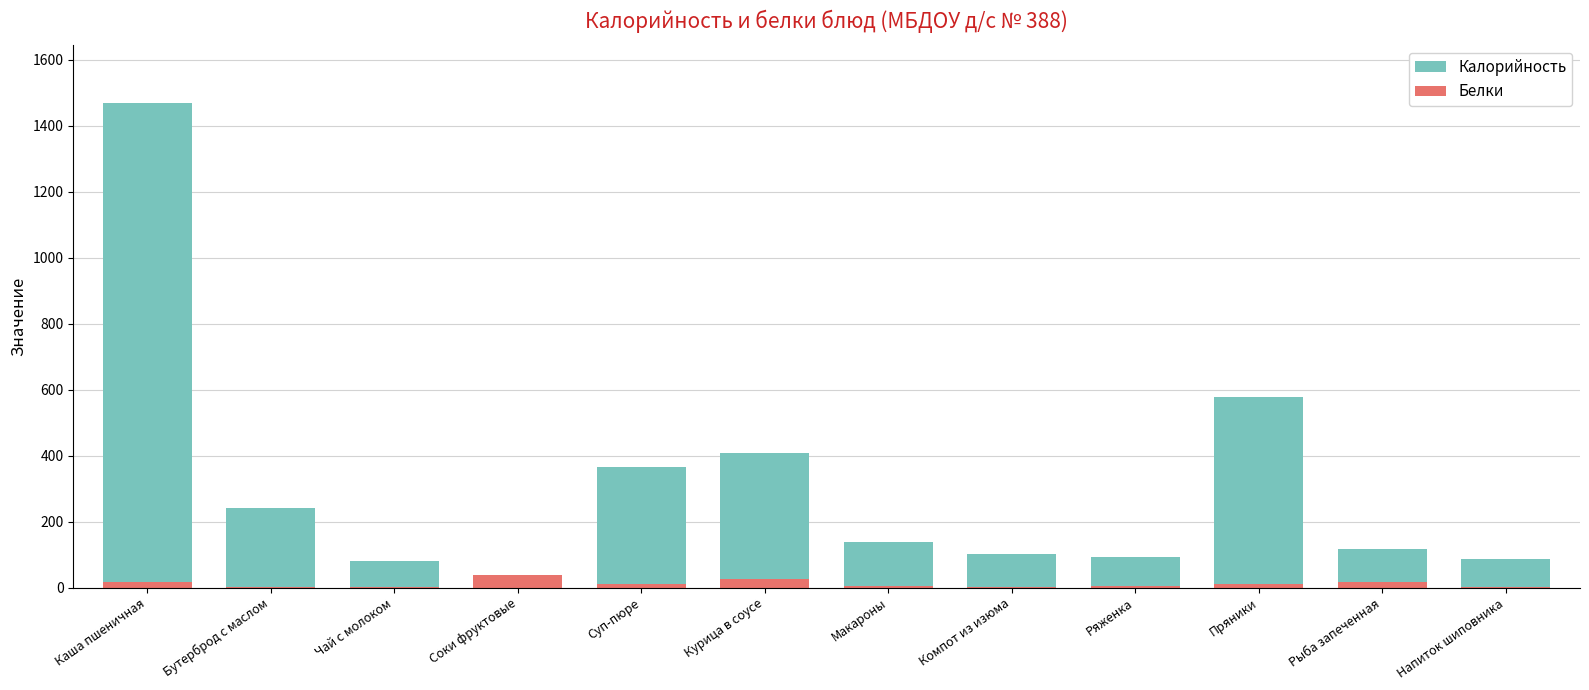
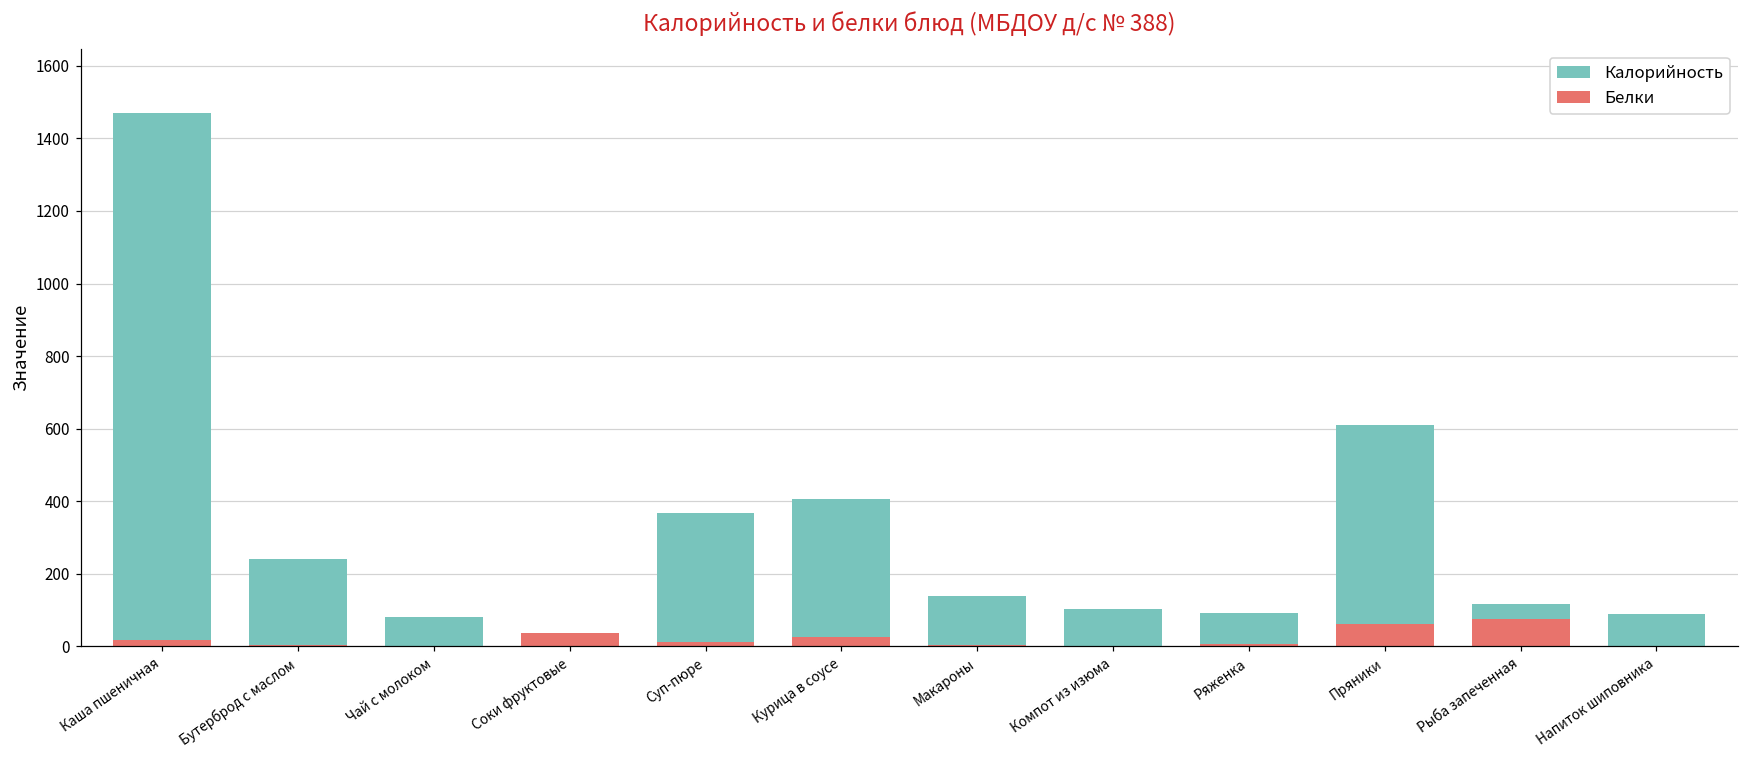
Калорийность, Пряники: 580 -> 610
Белки, Пряники: 10 -> 60
Белки, Рыба запеченная: 20 -> 70
